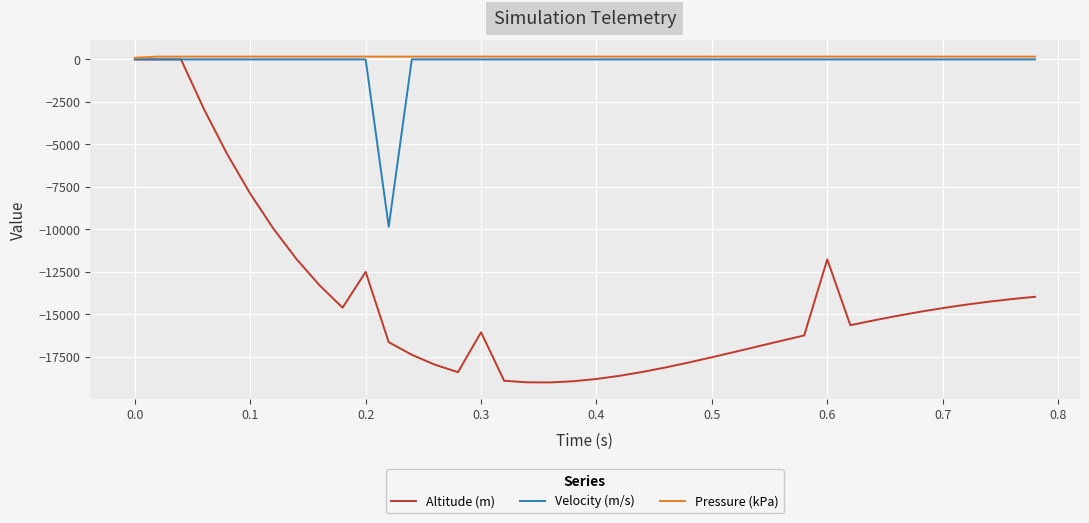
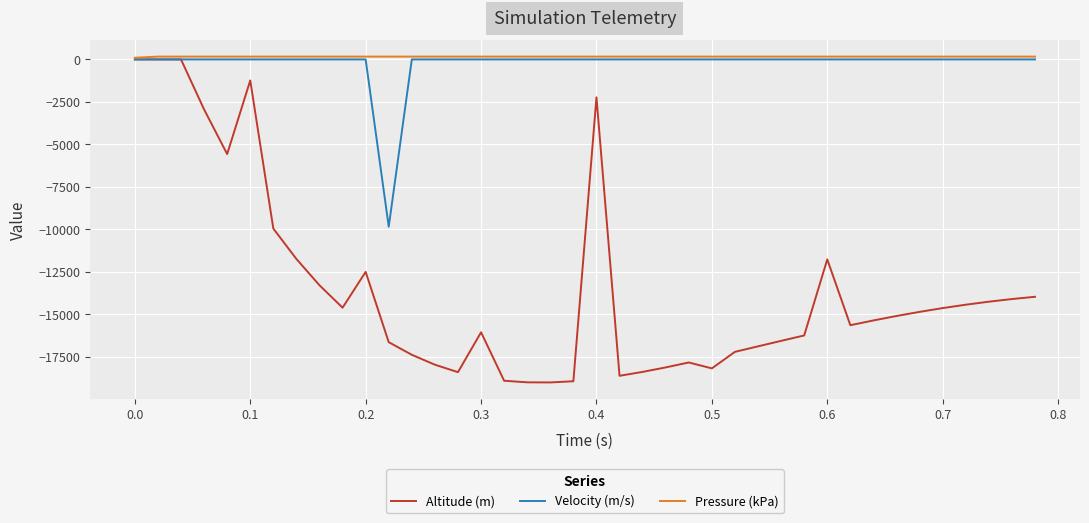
Altitude (m), 0.1: -7900 -> -1200
Altitude (m), 0.4: -18800 -> -2200
Altitude (m), 0.5: -17500 -> -18200
